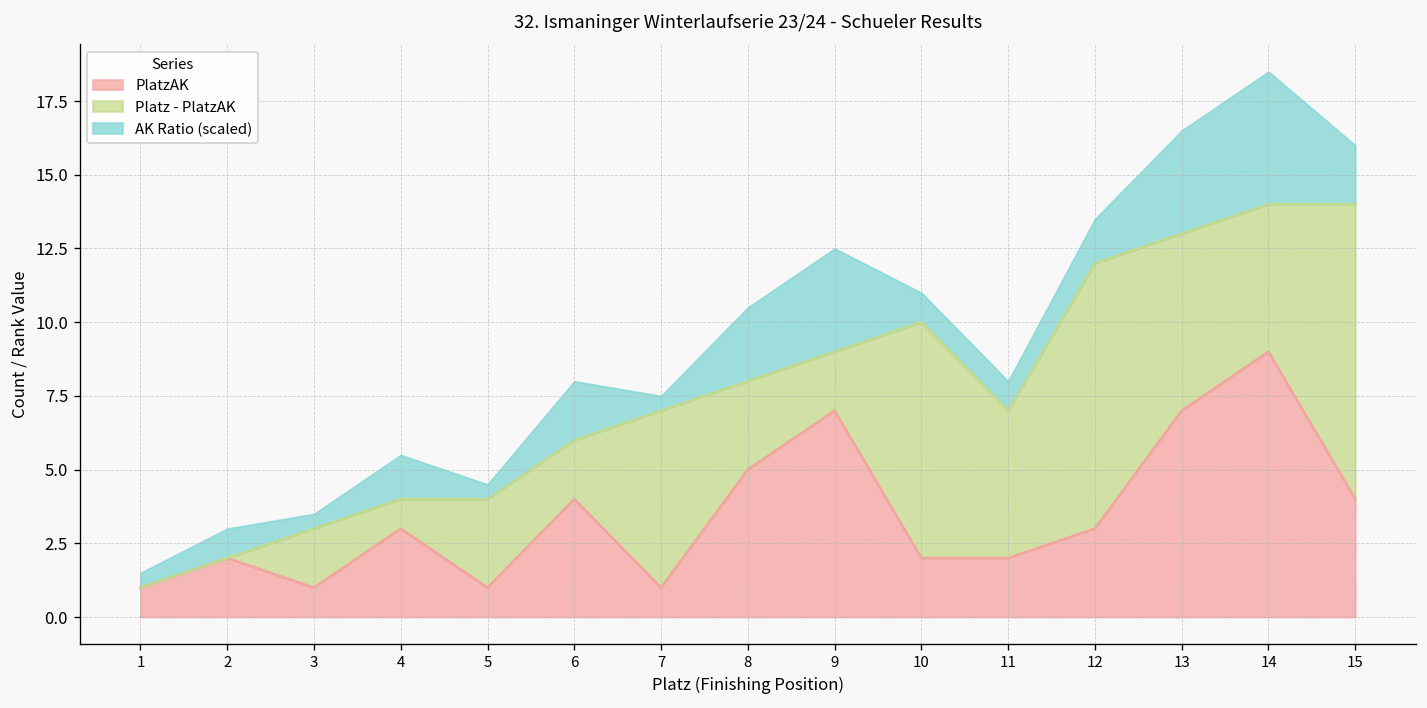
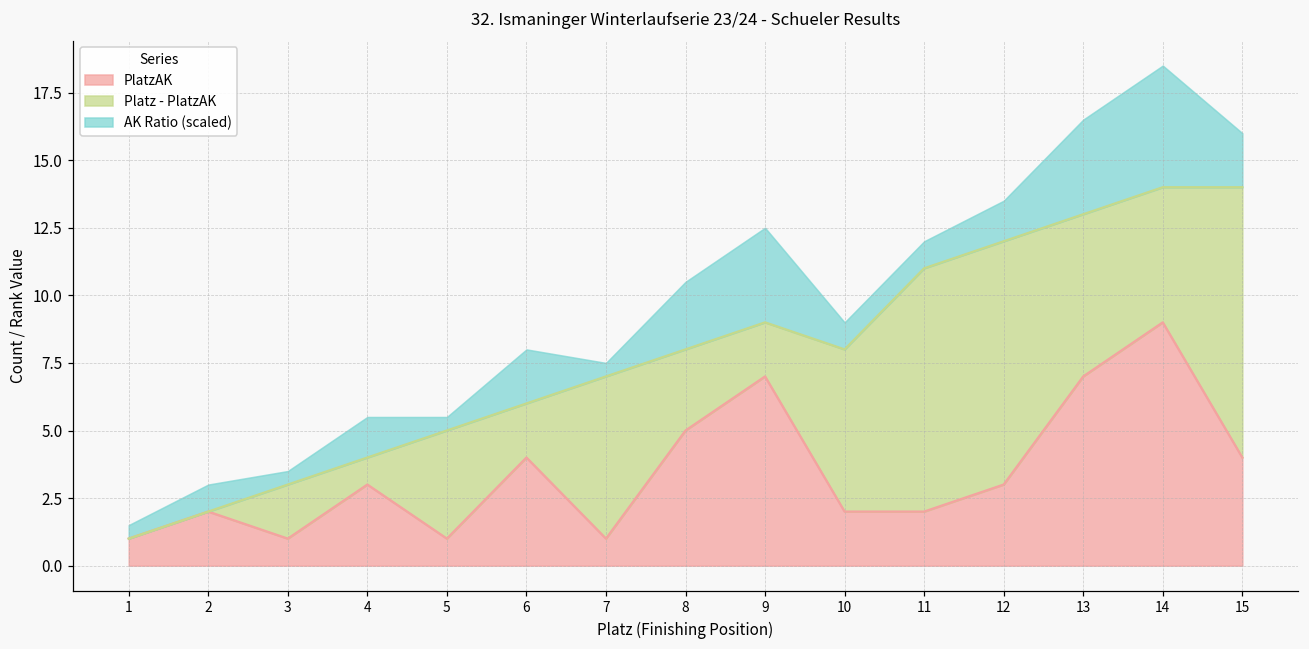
Platz - PlatzAK, 5: 4 -> 5
Platz - PlatzAK, 10: 10 -> 8
Platz - PlatzAK, 11: 7 -> 11
